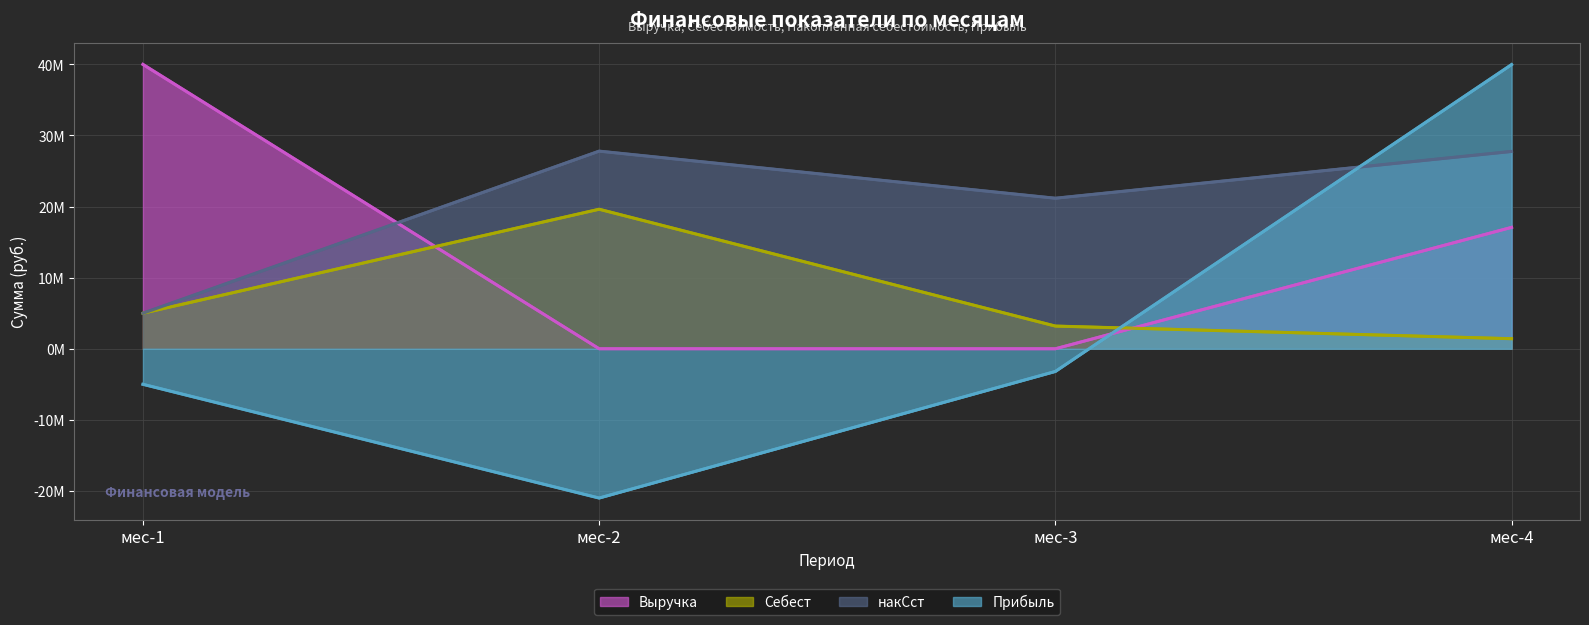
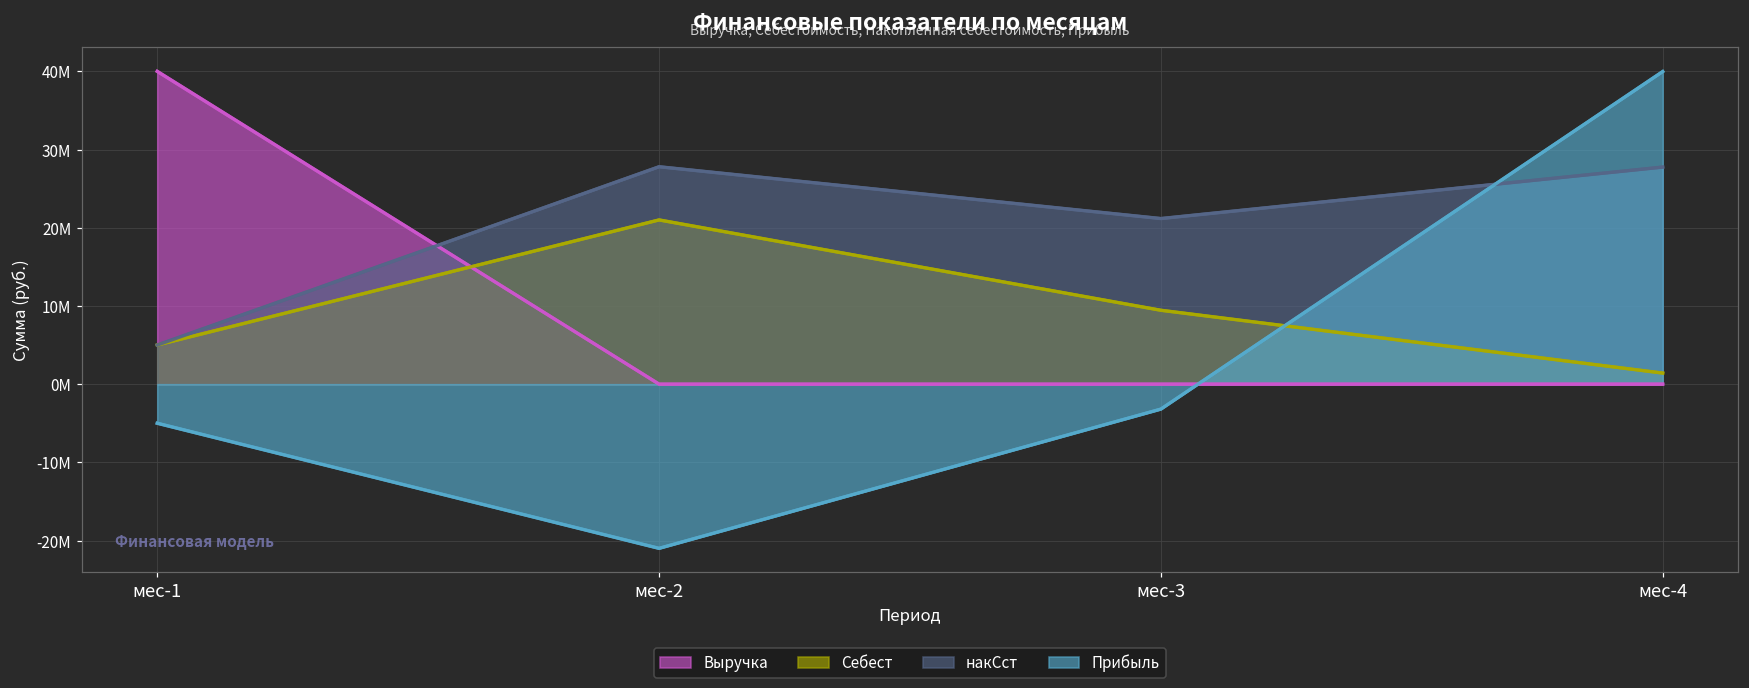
Себест, мес-2: 20000000 -> 21000000
Себест, мес-3: 3000000 -> 9000000
Выручка, мес-4: 17000000 -> 0
